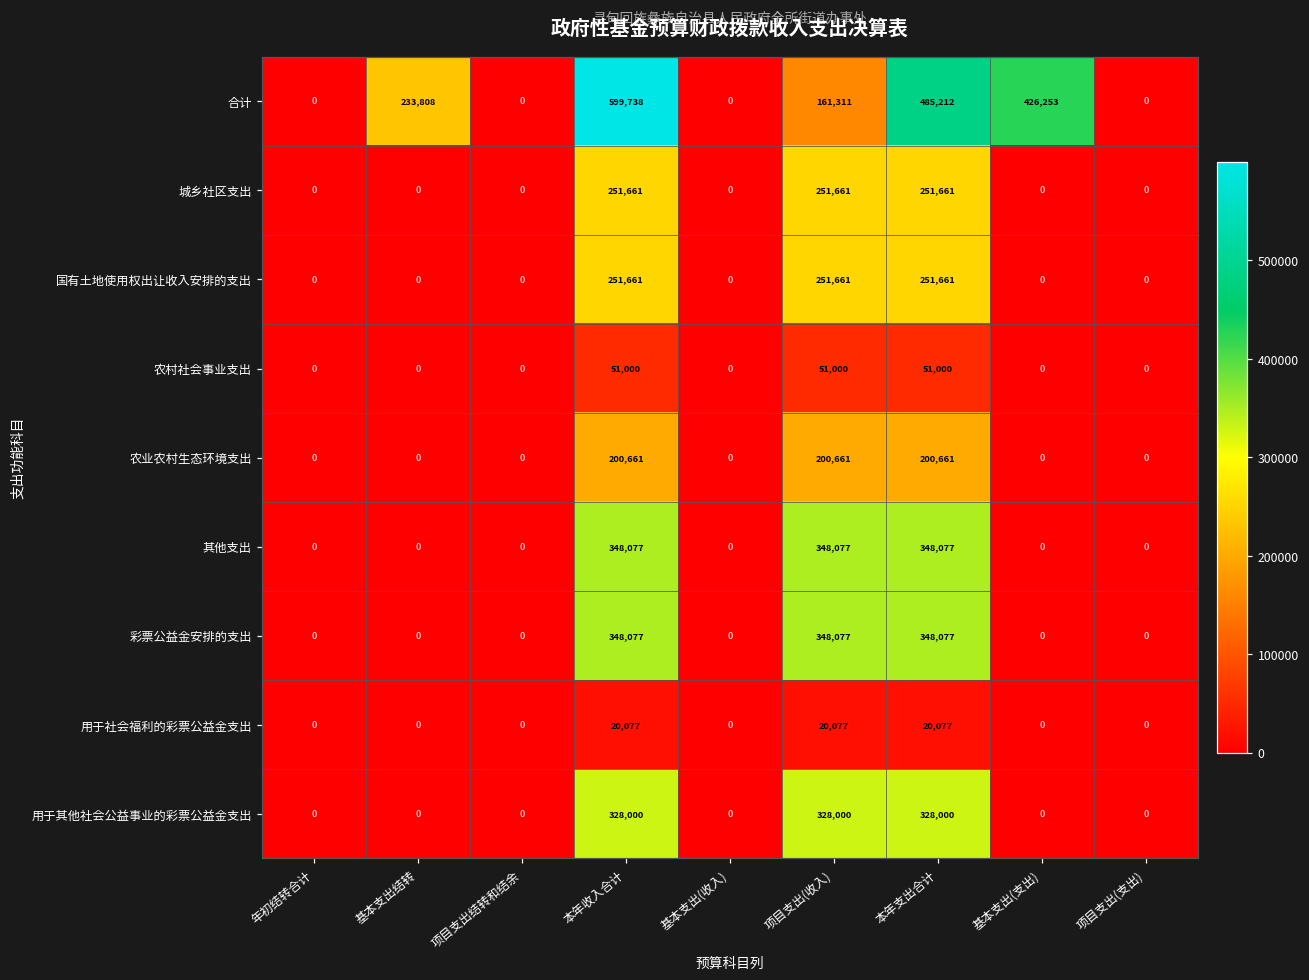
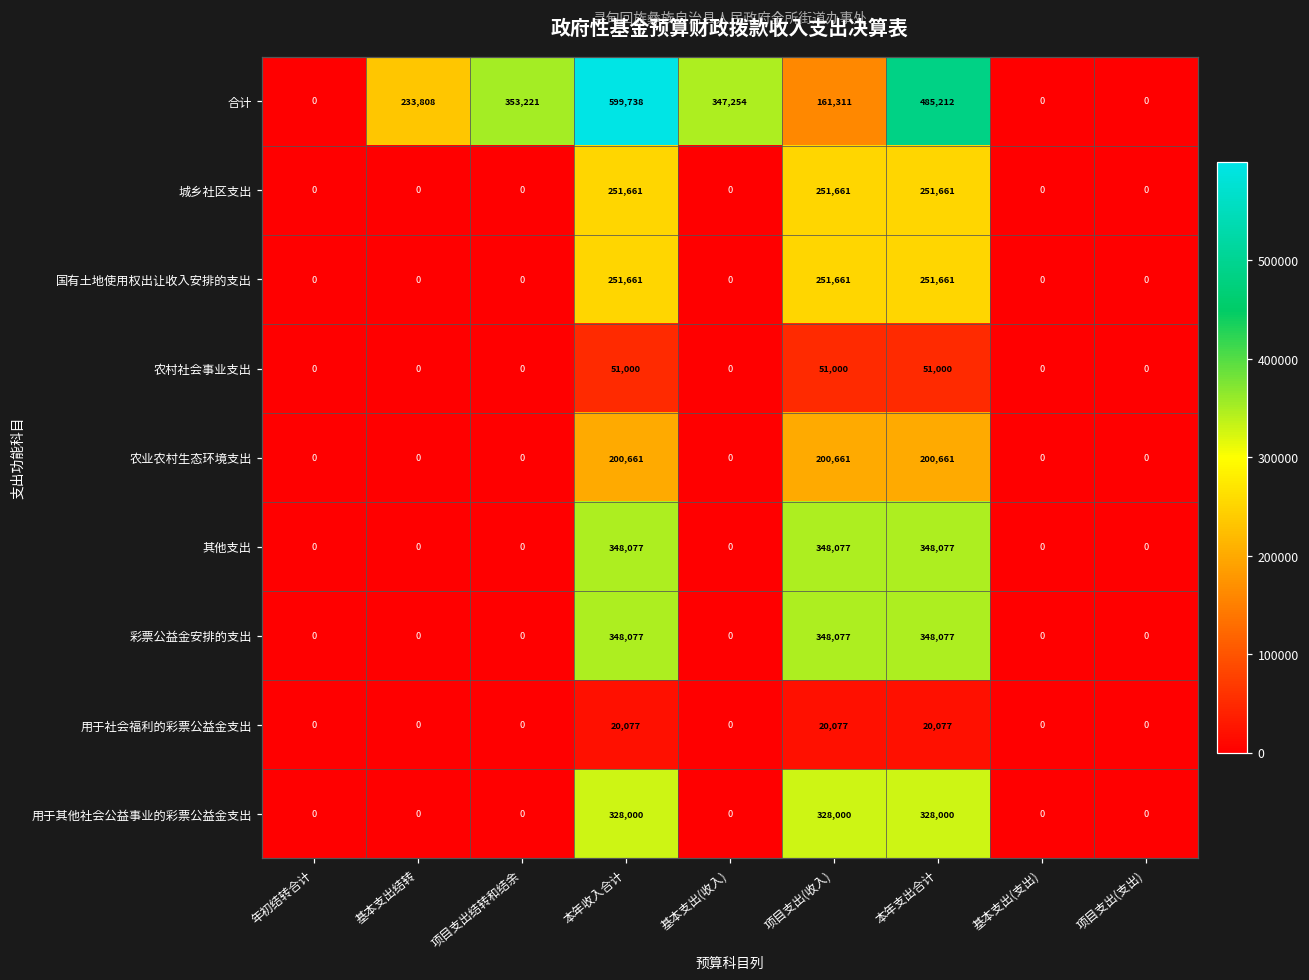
合计, 项目支出结转和结余: 0 -> 353,221
合计, 基本支出(收入): 0 -> 347,254
合计, 基本支出(支出): 426,253 -> 0
